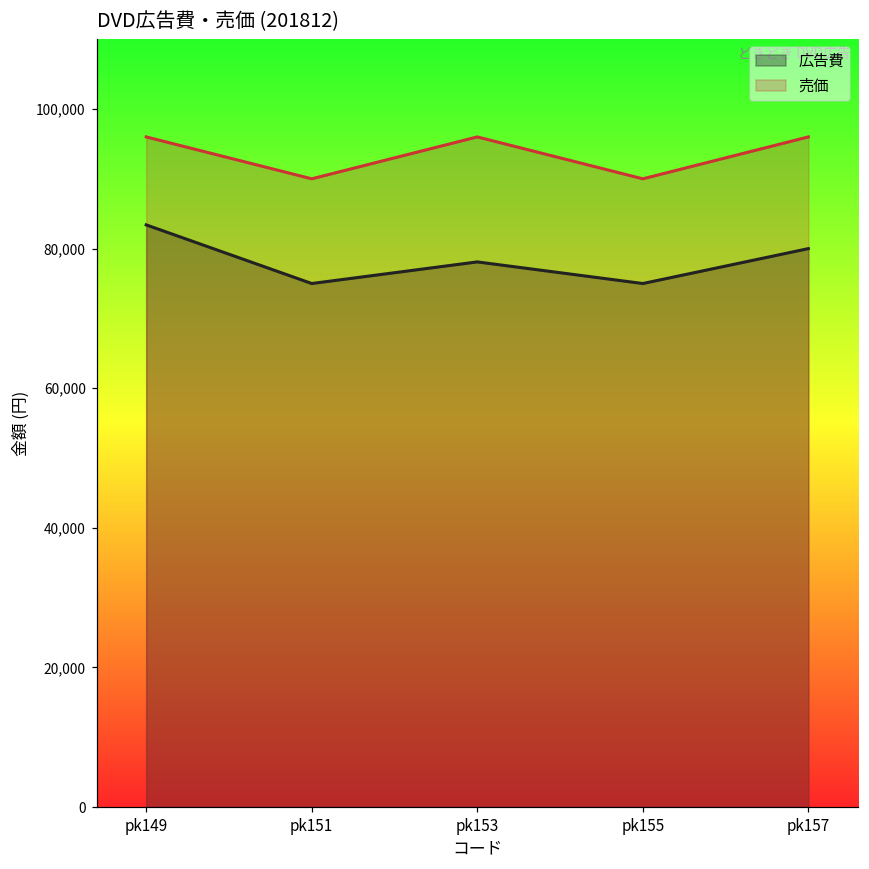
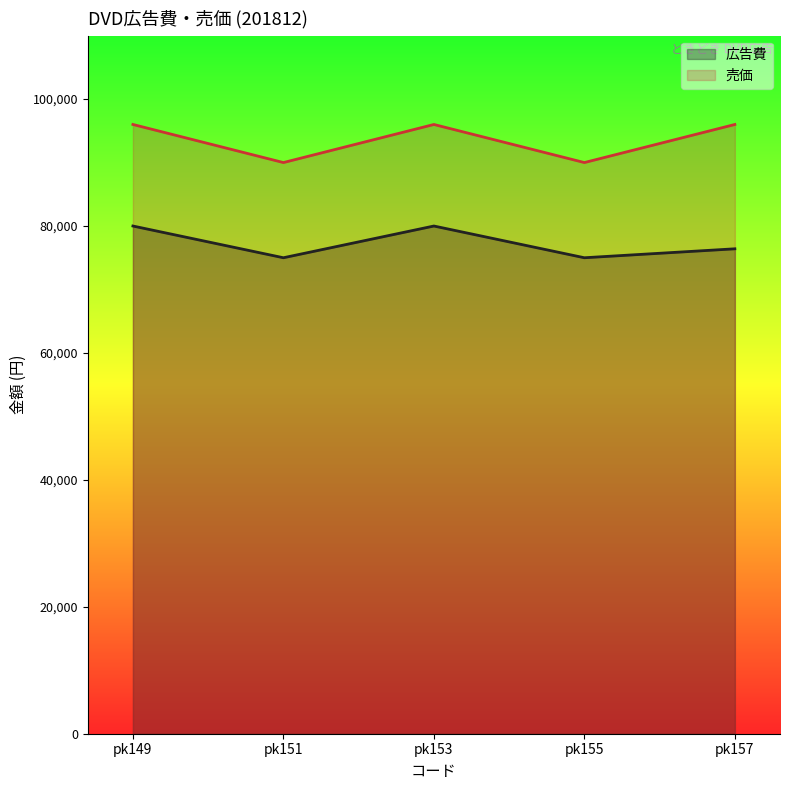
広告費, pk149: 83,000 -> 80,000
広告費, pk153: 78,000 -> 80,000
広告費, pk157: 80,000 -> 76,000
